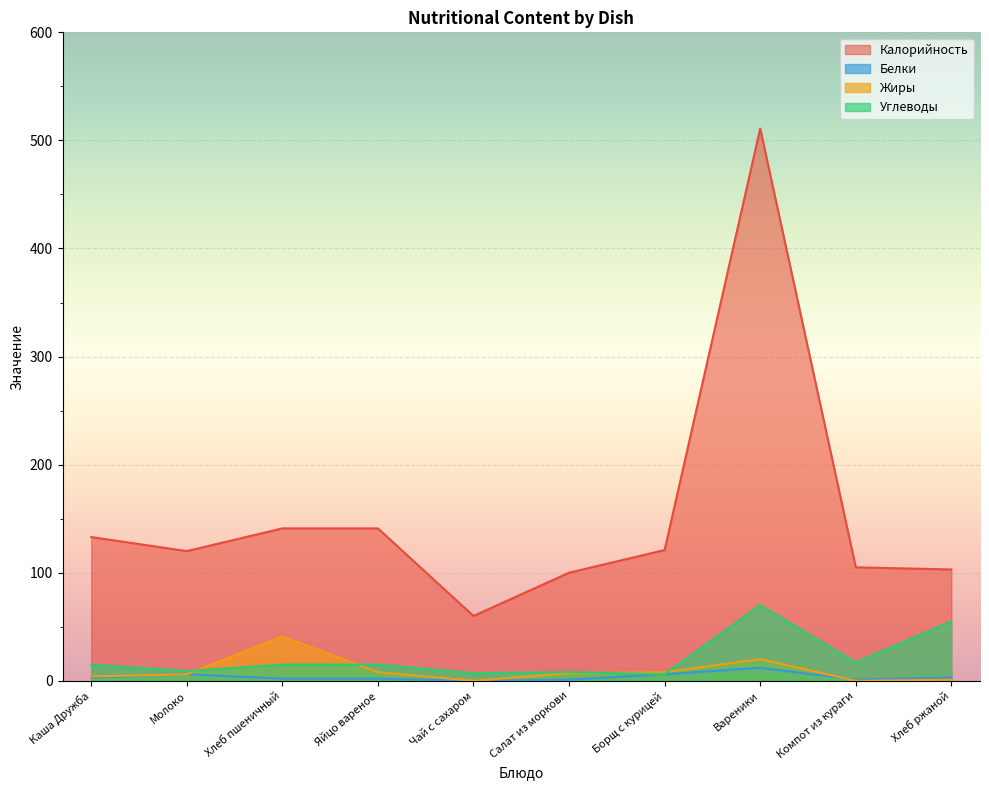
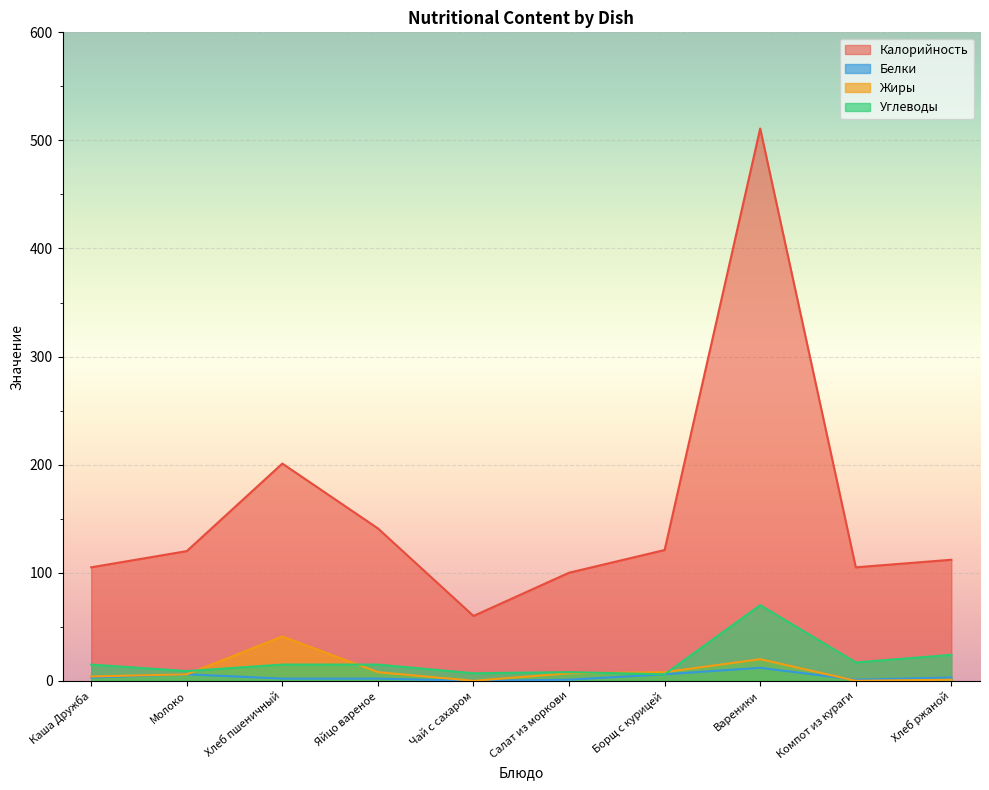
Калорийность, Каша Дружба: 133 -> 105
Калорийность, Хлеб пшеничный: 141 -> 201
Калорийность, Хлеб ржаной: 103 -> 112
Углеводы, Хлеб ржаной: 55 -> 24
